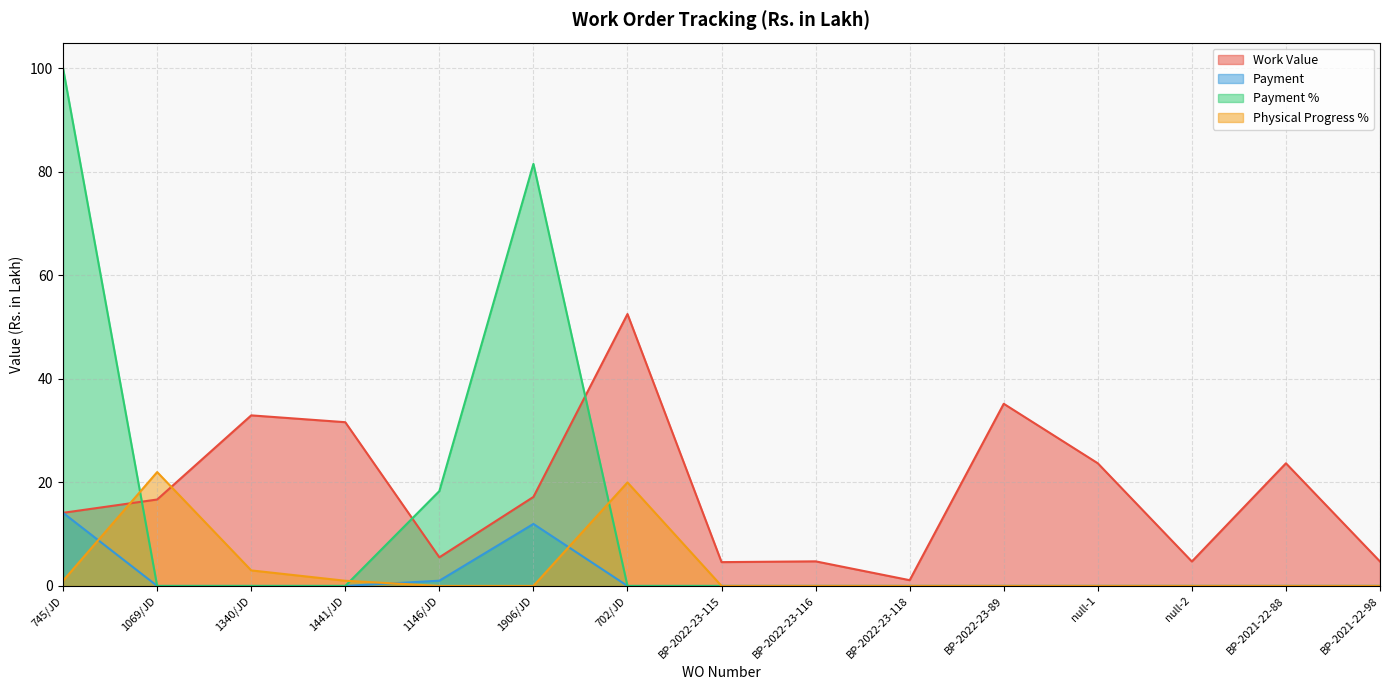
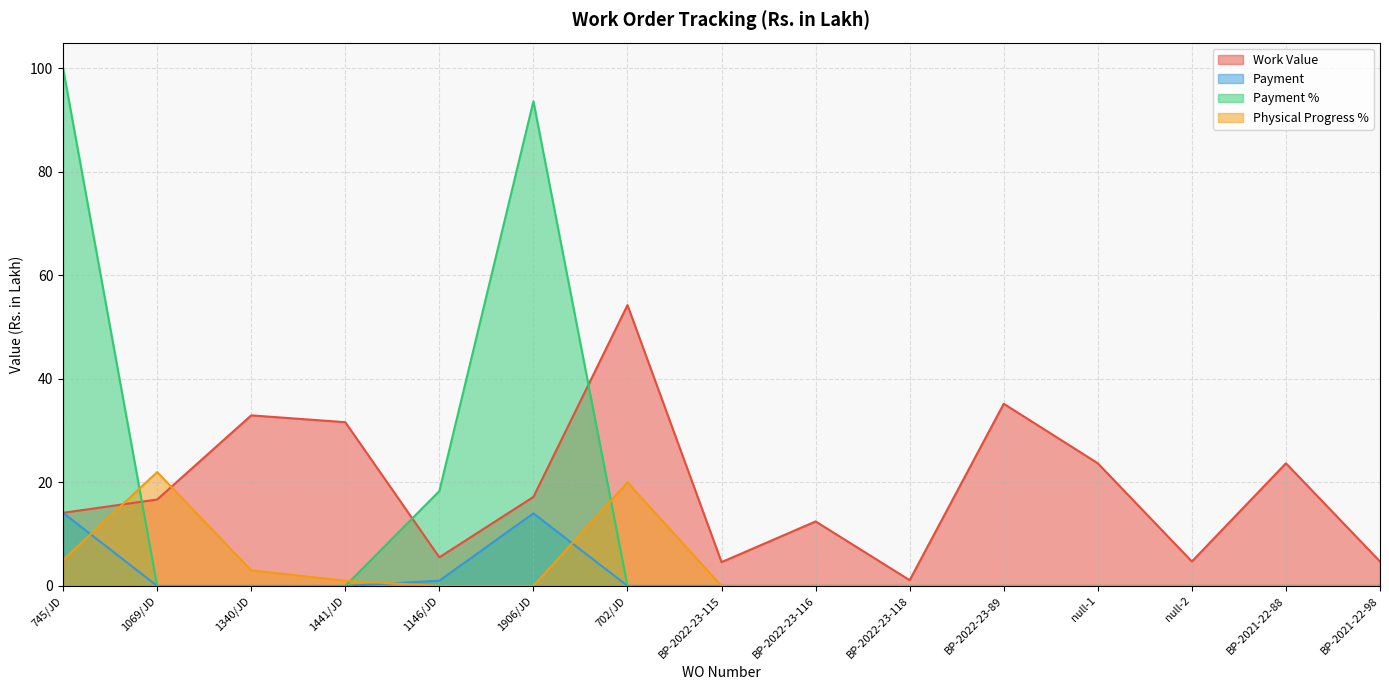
Physical Progress %, 745/JD: 1 -> 5
Payment, 1906/JD: 12 -> 14
Payment %, 1906/JD: 82 -> 94
Work Value, 702/JD: 53 -> 54
Work Value, BP-2022-23-116: 5 -> 12
